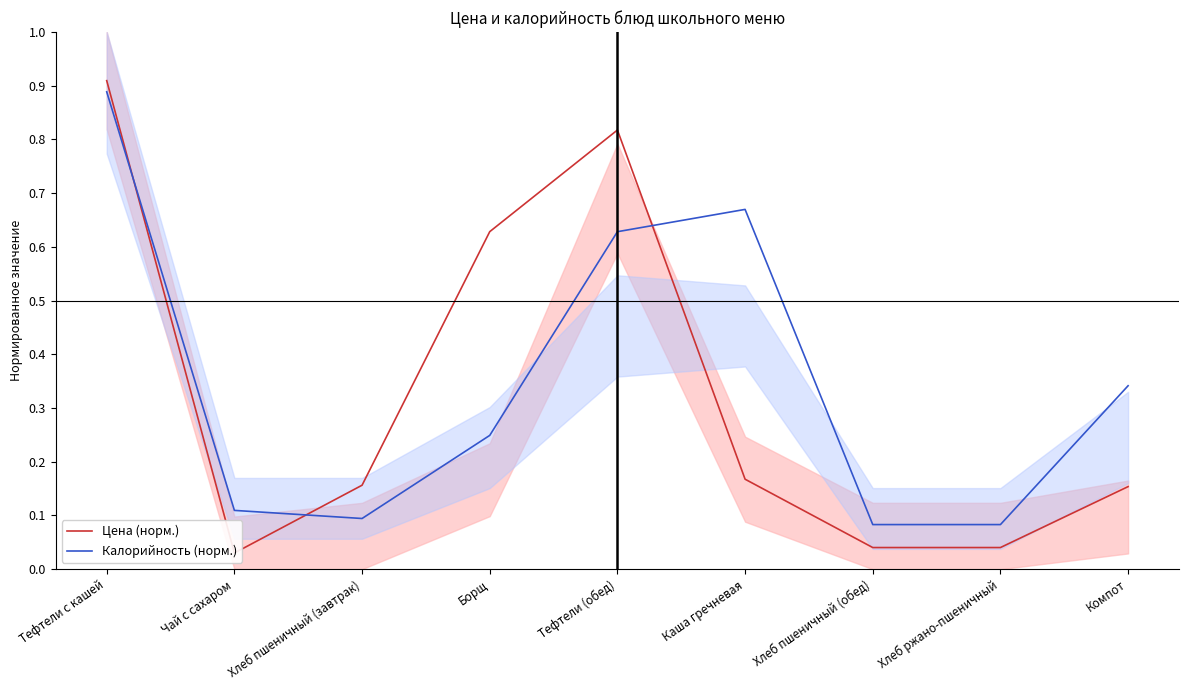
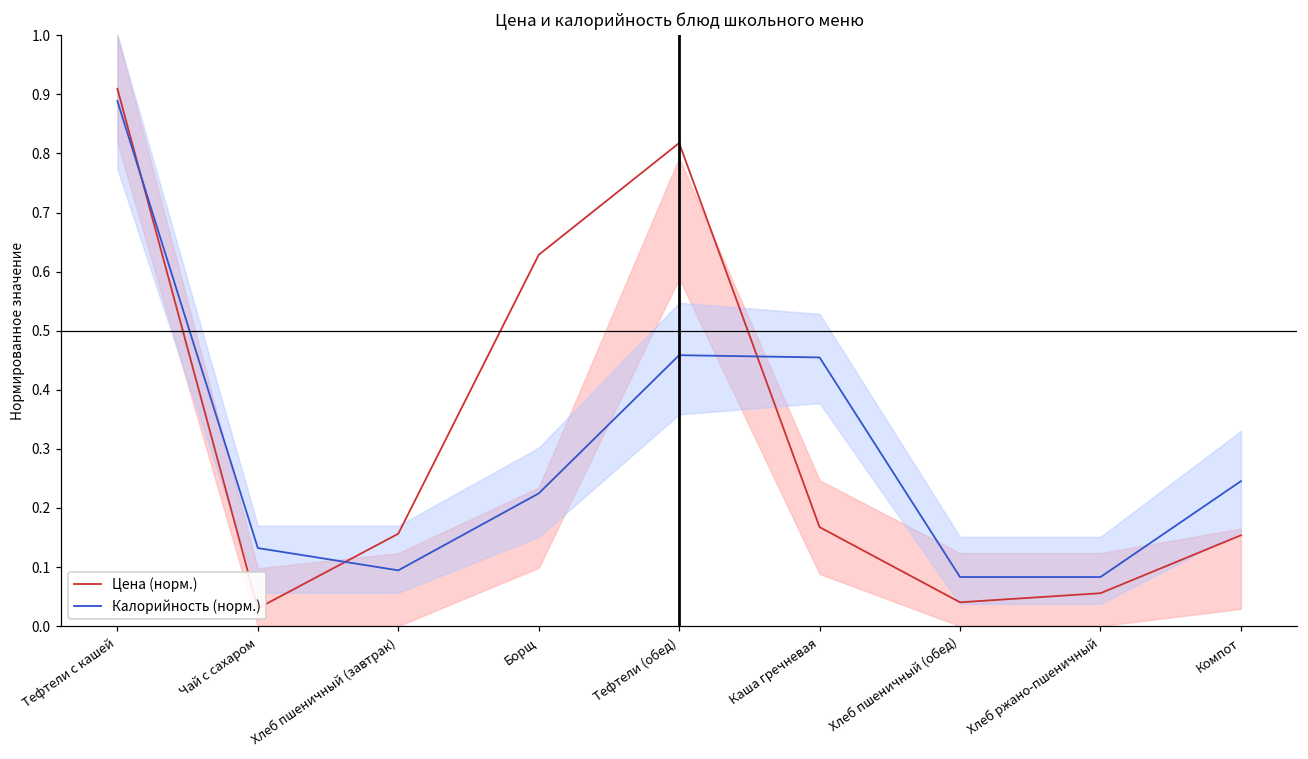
Калорийность (норм.), Чай с сахаром: 0.11 -> 0.13
Калорийность (норм.), Борщ: 0.25 -> 0.22
Калорийность (норм.), Тефтели (обед): 0.63 -> 0.46
Калорийность (норм.), Каша гречневая: 0.67 -> 0.45
Цена (норм.), Хлеб ржано-пшеничный: 0.04 -> 0.06
Калорийность (норм.), Компот: 0.34 -> 0.25
